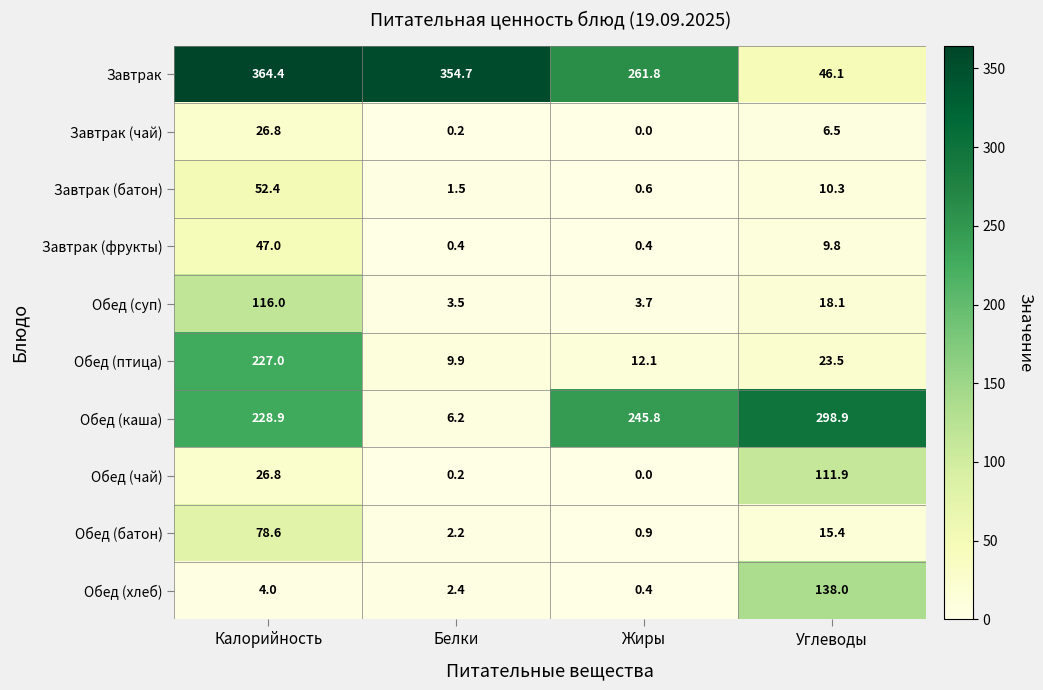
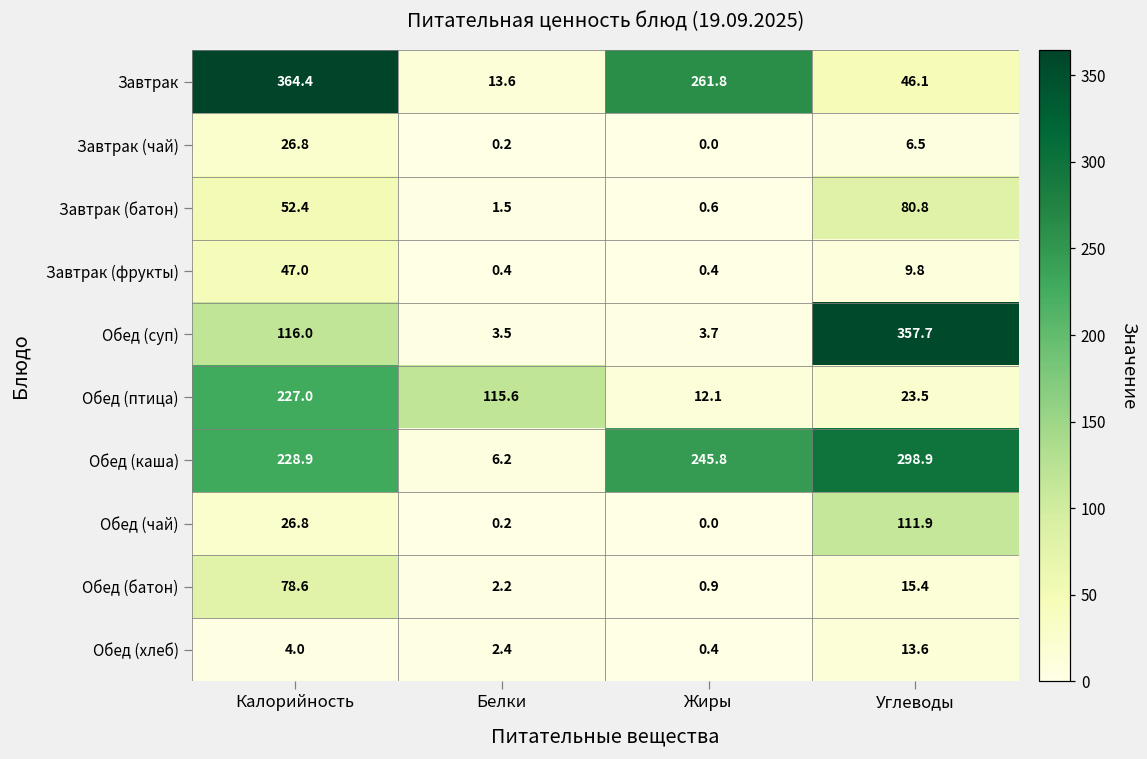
Завтрак, Белки: 354.7 -> 13.6
Завтрак (батон), Углеводы: 10.3 -> 80.8
Обед (суп), Углеводы: 18.1 -> 357.7
Обед (птица), Белки: 9.9 -> 115.6
Обед (хлеб), Углеводы: 138.0 -> 13.6
